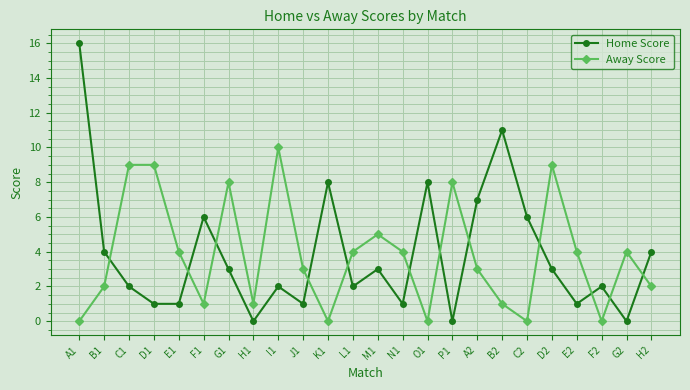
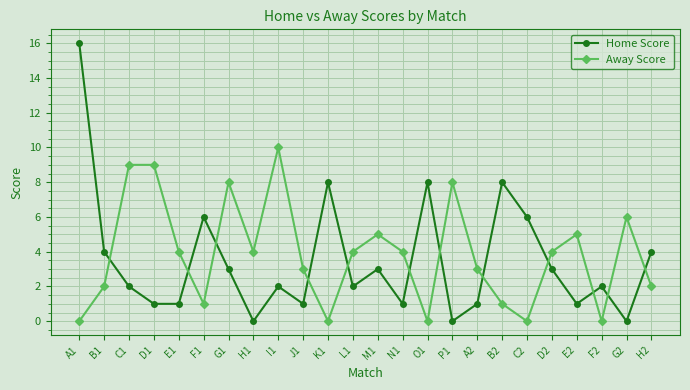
Away Score, H1: 1 -> 4
Home Score, A2: 7 -> 1
Home Score, B2: 11 -> 8
Away Score, D2: 9 -> 4
Away Score, E2: 4 -> 5
Away Score, G2: 4 -> 6
